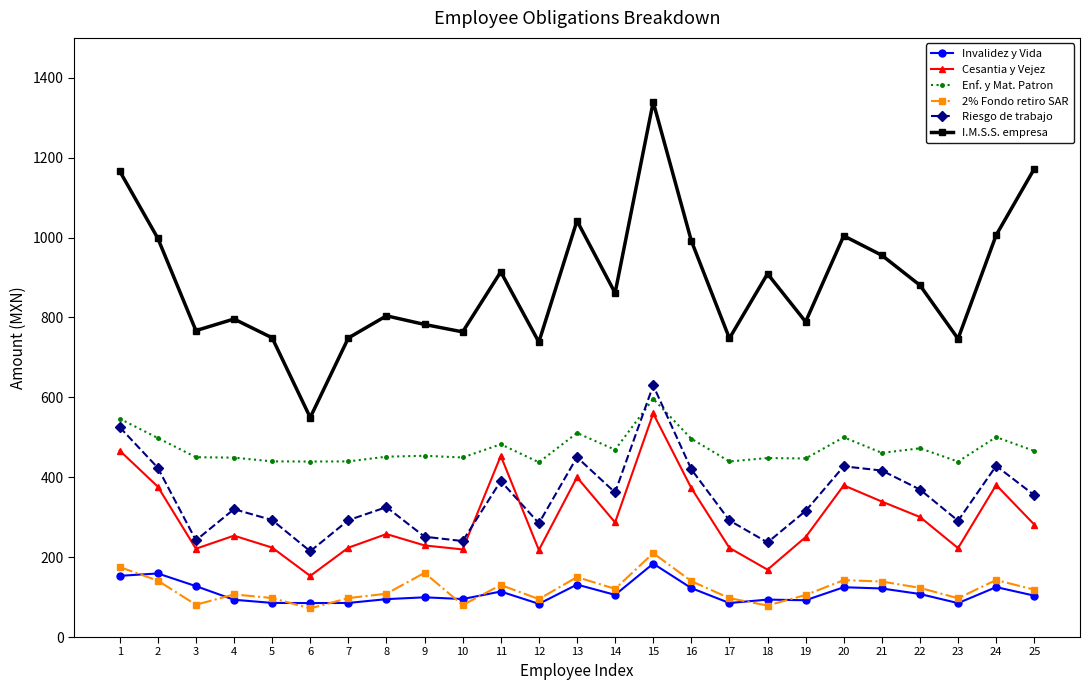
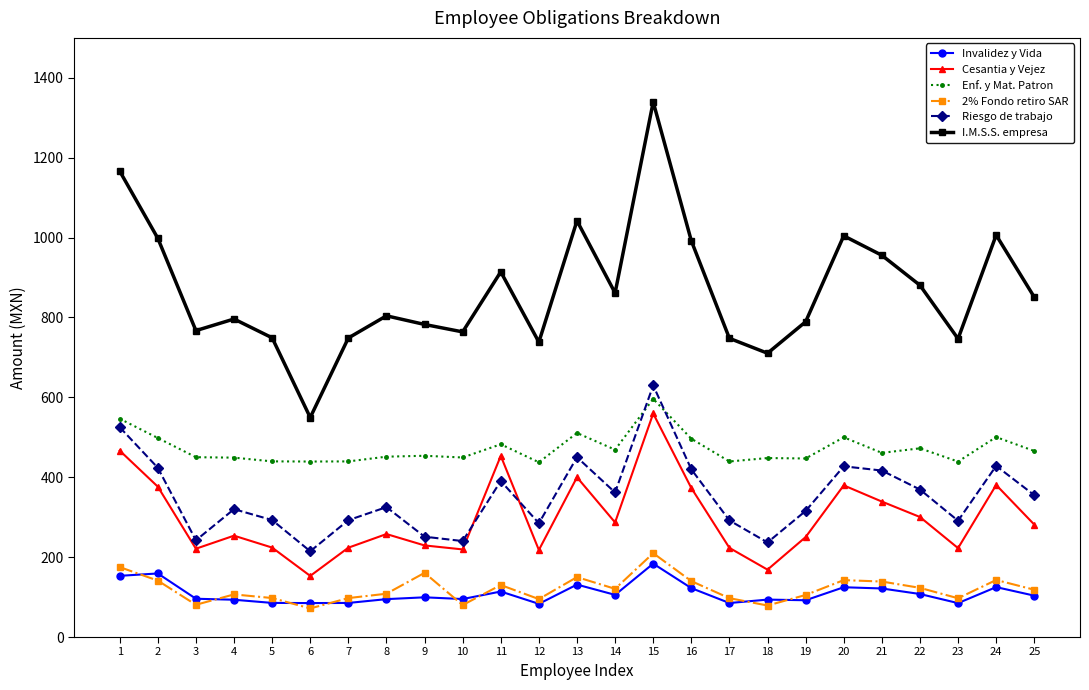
Invalidez y Vida, 3: 130 -> 100
I.M.S.S. empresa, 18: 910 -> 710
I.M.S.S. empresa, 25: 1170 -> 850
